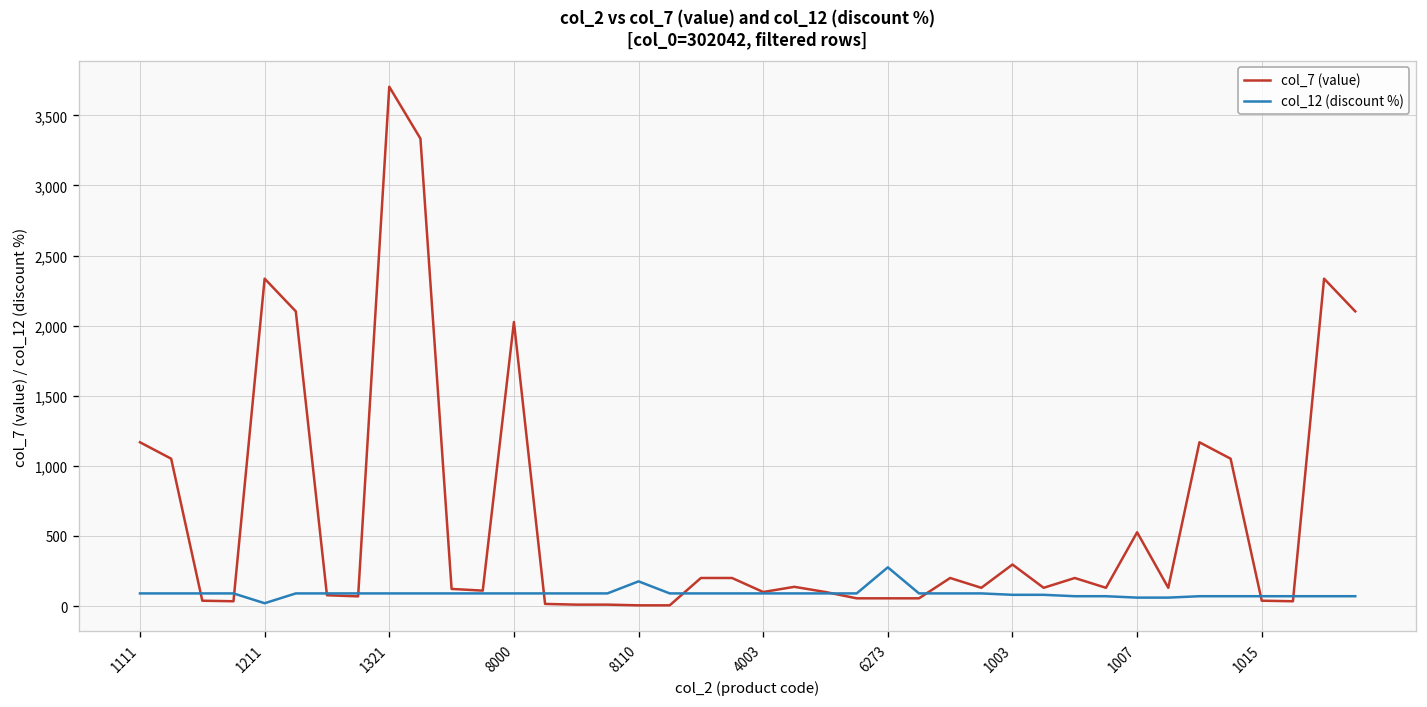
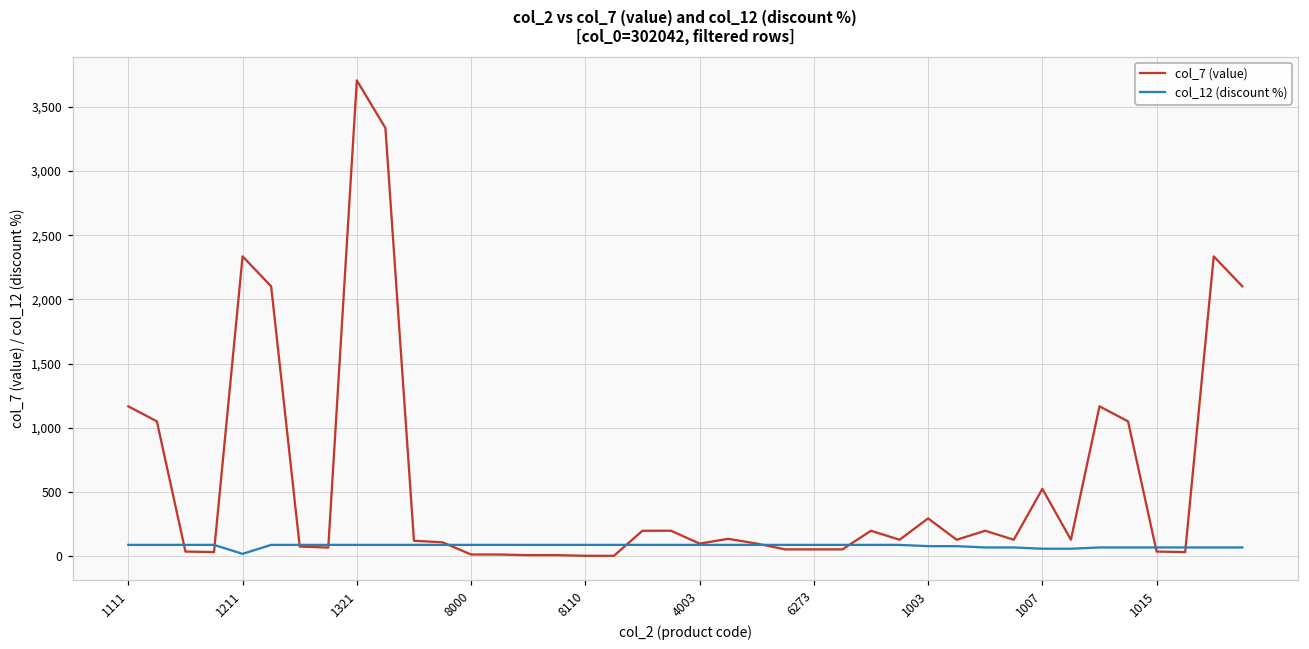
col_7 (value), 8000: 2,030 -> 20
col_12 (discount %), 8110: 180 -> 90
col_12 (discount %), 6273: 280 -> 90
